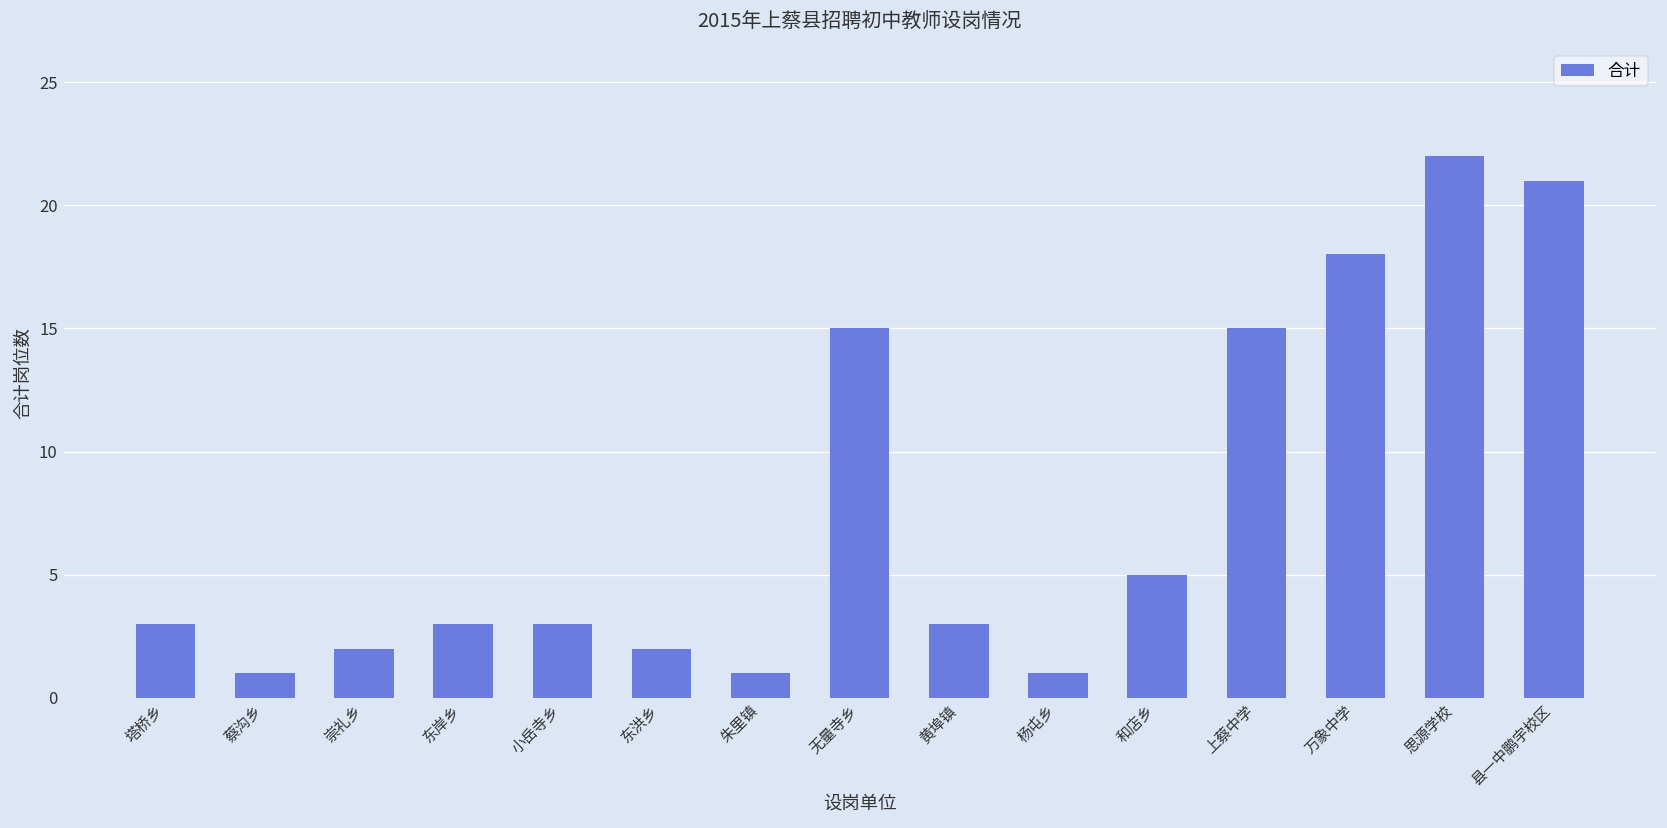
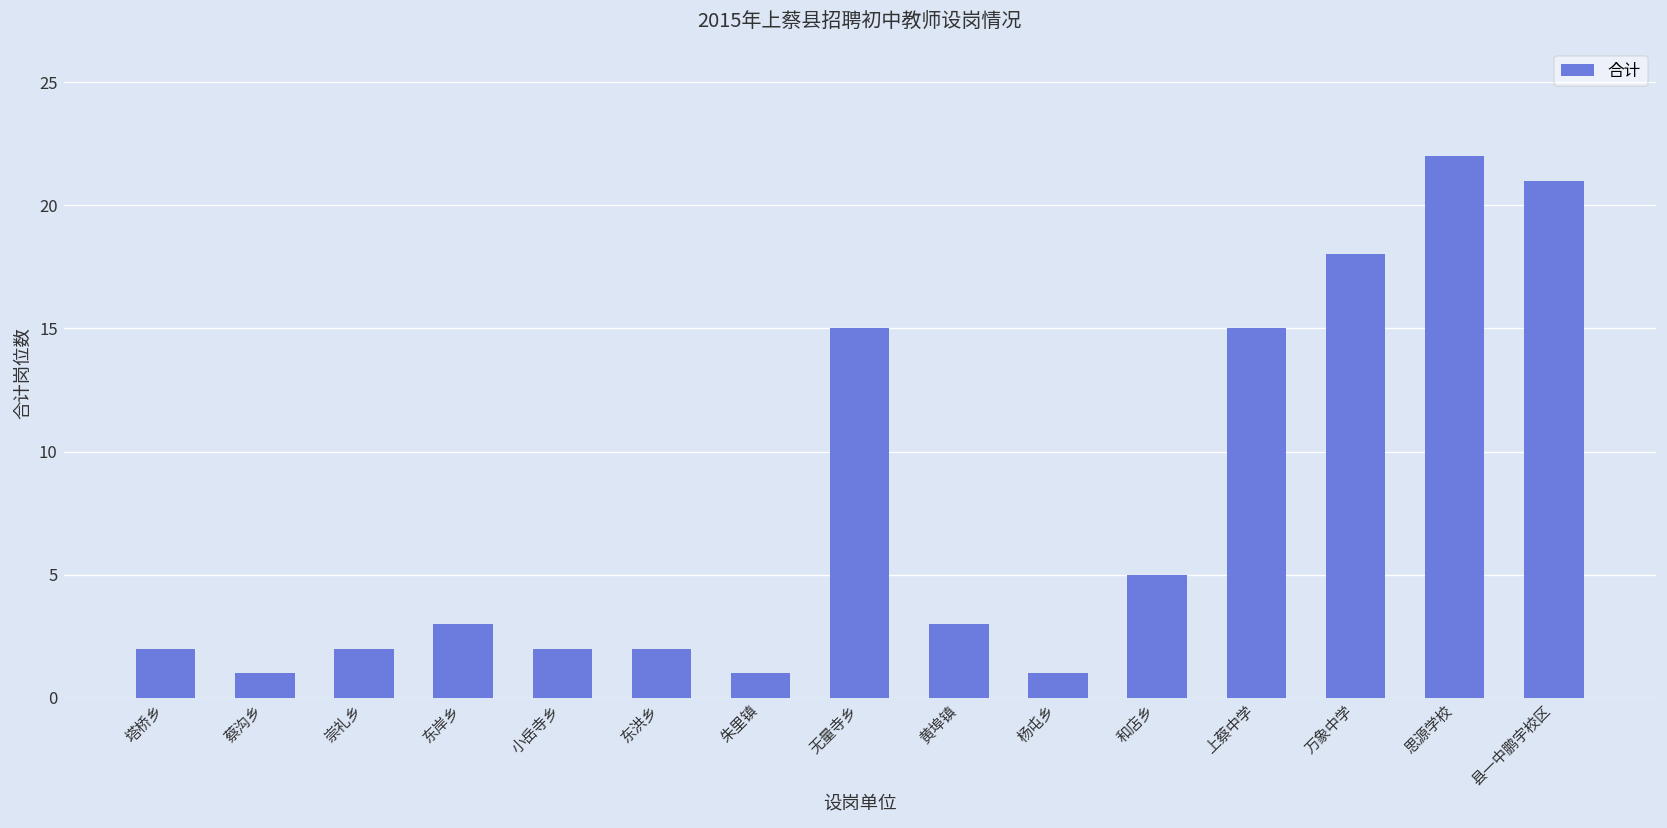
塔桥乡: 3 -> 2
小岳寺乡: 3 -> 2
